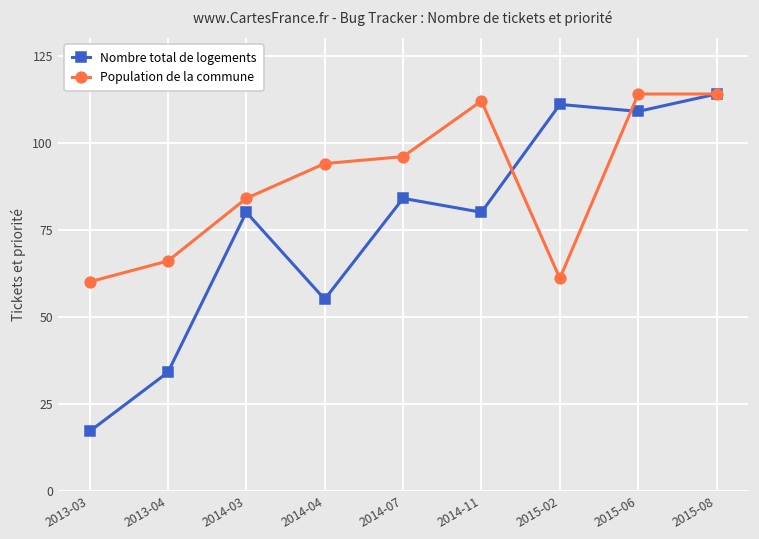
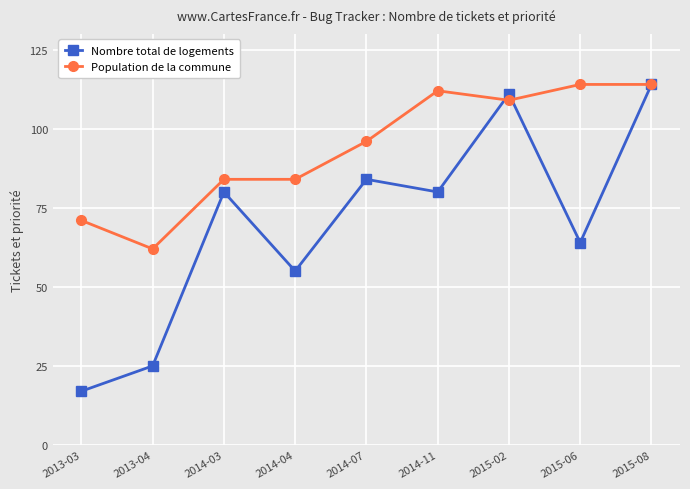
Population de la commune, 2013-03: 60 -> 71
Nombre total de logements, 2013-04: 34 -> 25
Population de la commune, 2013-04: 66 -> 62
Population de la commune, 2014-04: 94 -> 84
Population de la commune, 2015-02: 61 -> 109
Nombre total de logements, 2015-06: 109 -> 64
